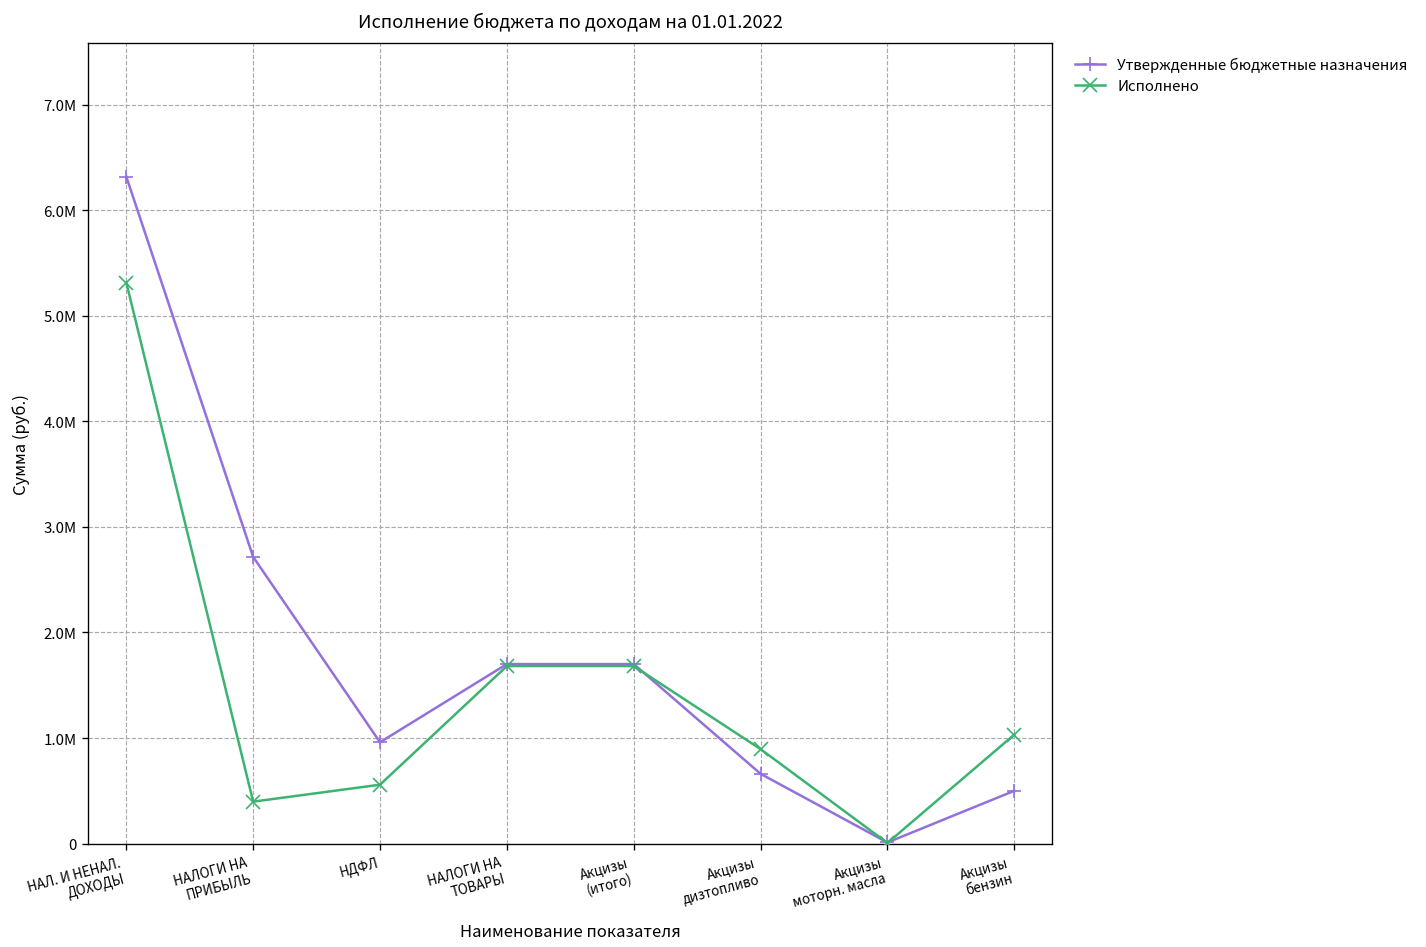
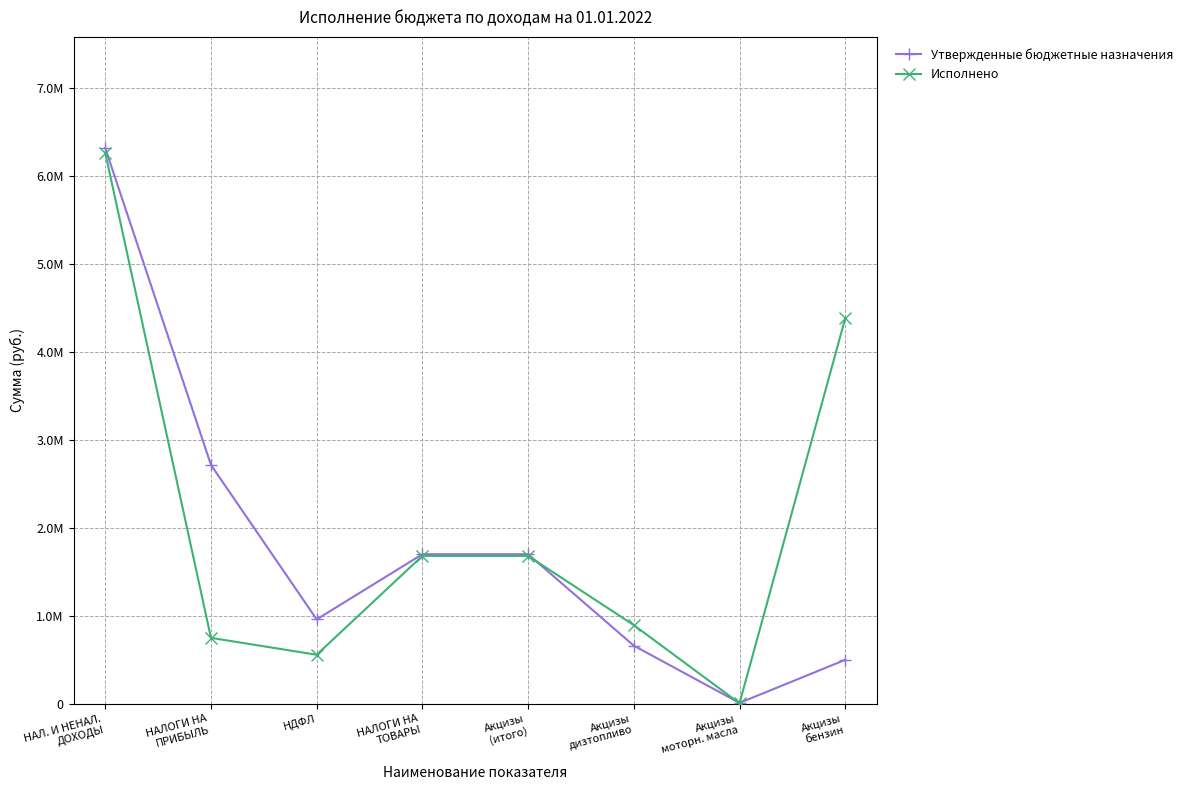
Исполнено, НАЛ. И НЕНАЛ. ДОХОДЫ: 5300000 -> 6300000
Исполнено, НАЛОГИ НА ПРИБЫЛЬ: 400000 -> 700000
Исполнено, Акцизы бензин: 1000000 -> 4400000
